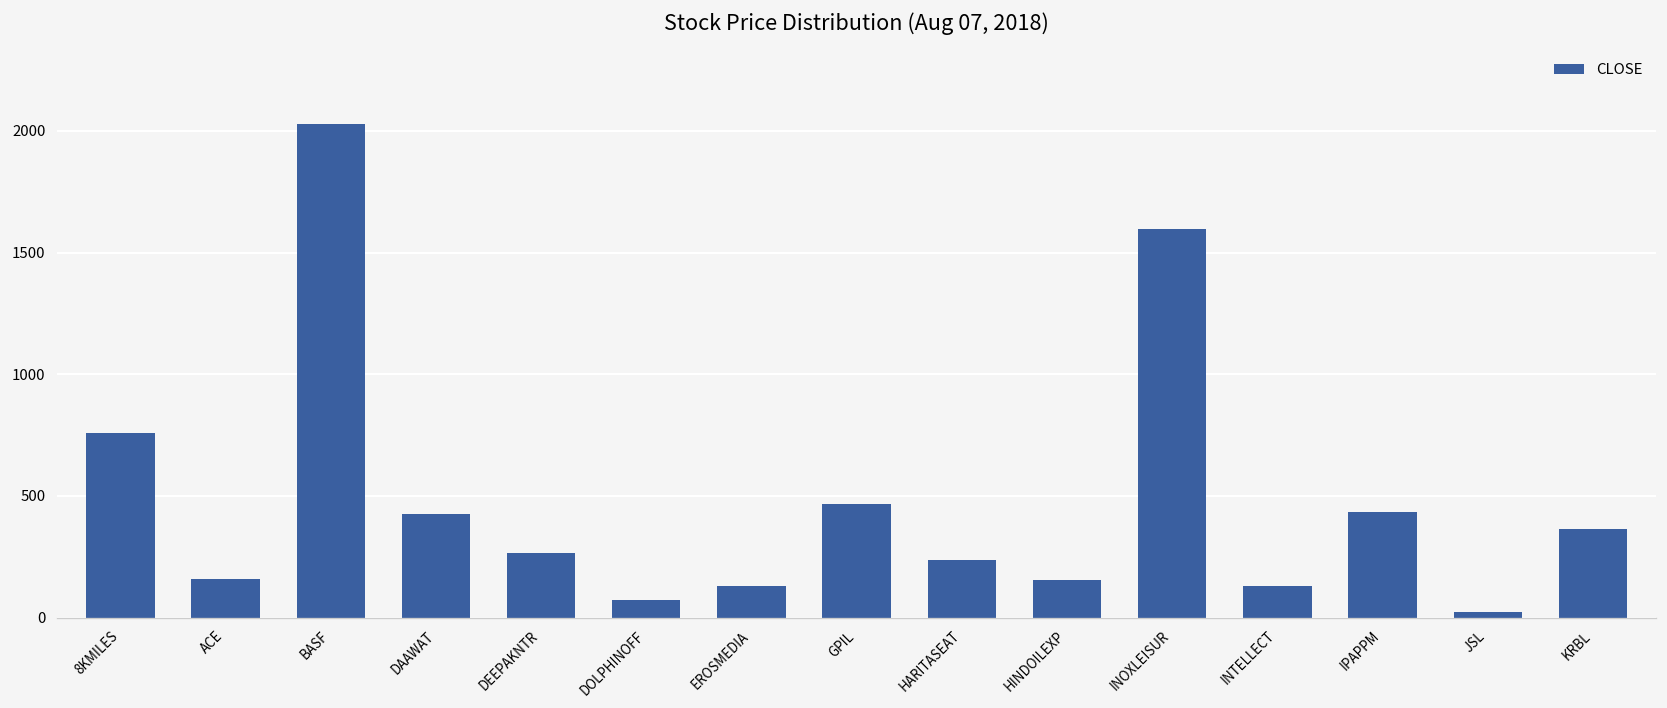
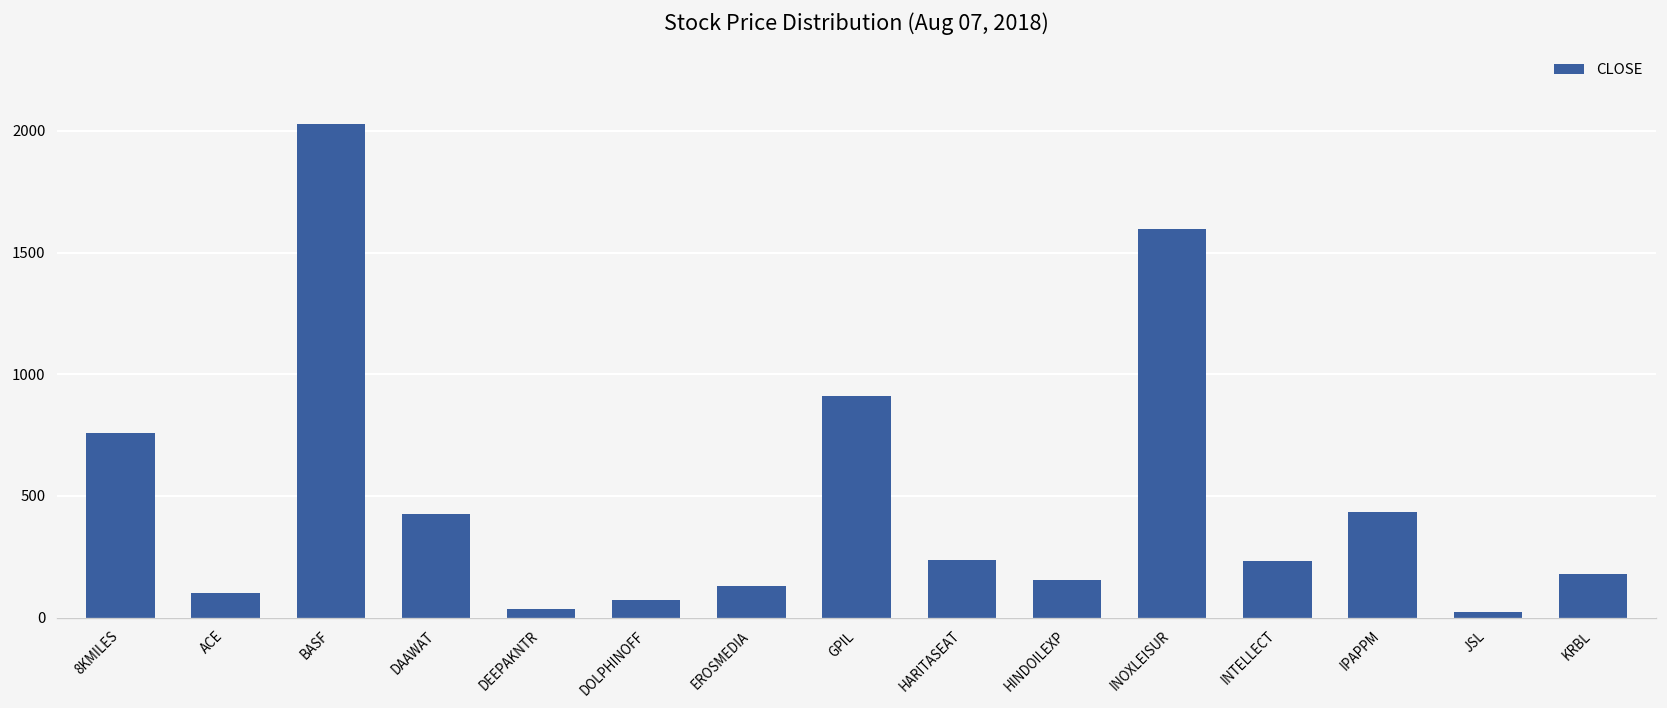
ACE: 160 -> 100
DEEPAKNTR: 270 -> 40
GPIL: 470 -> 910
INTELLECT: 130 -> 230
KRBL: 360 -> 180
